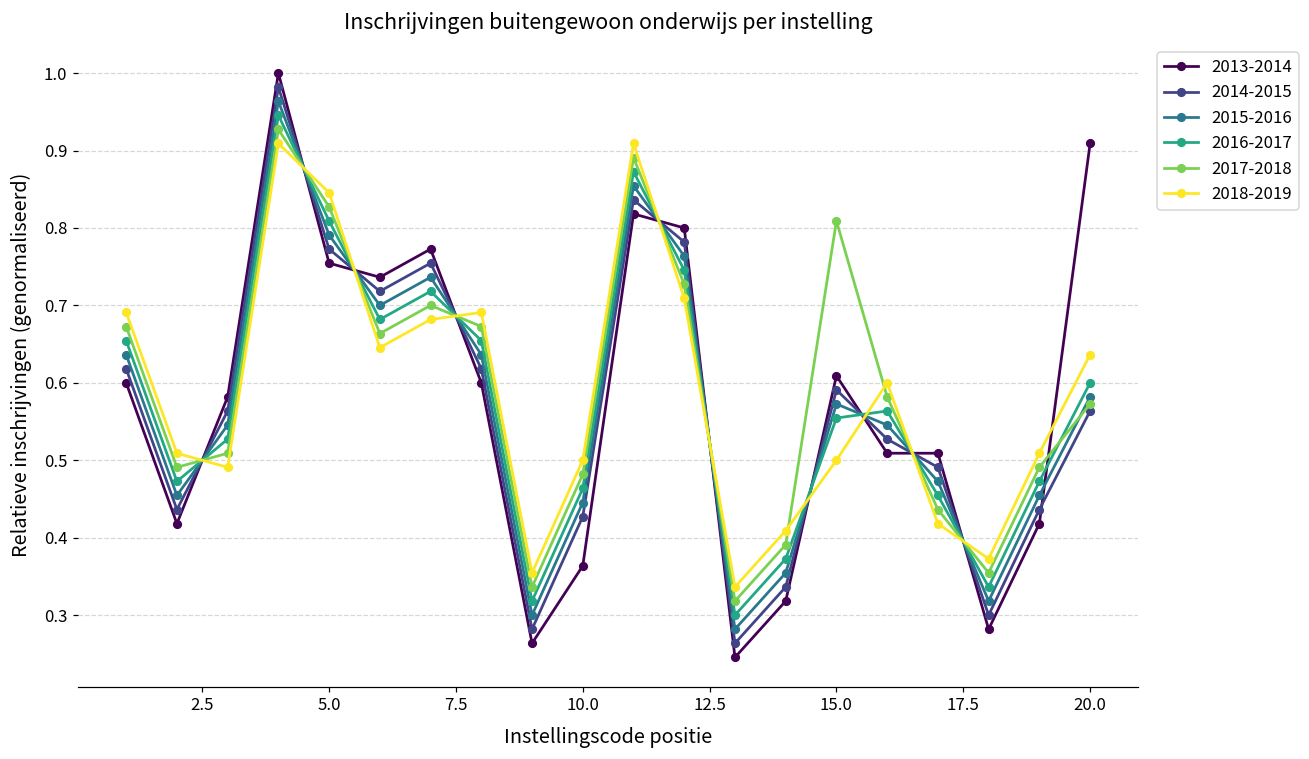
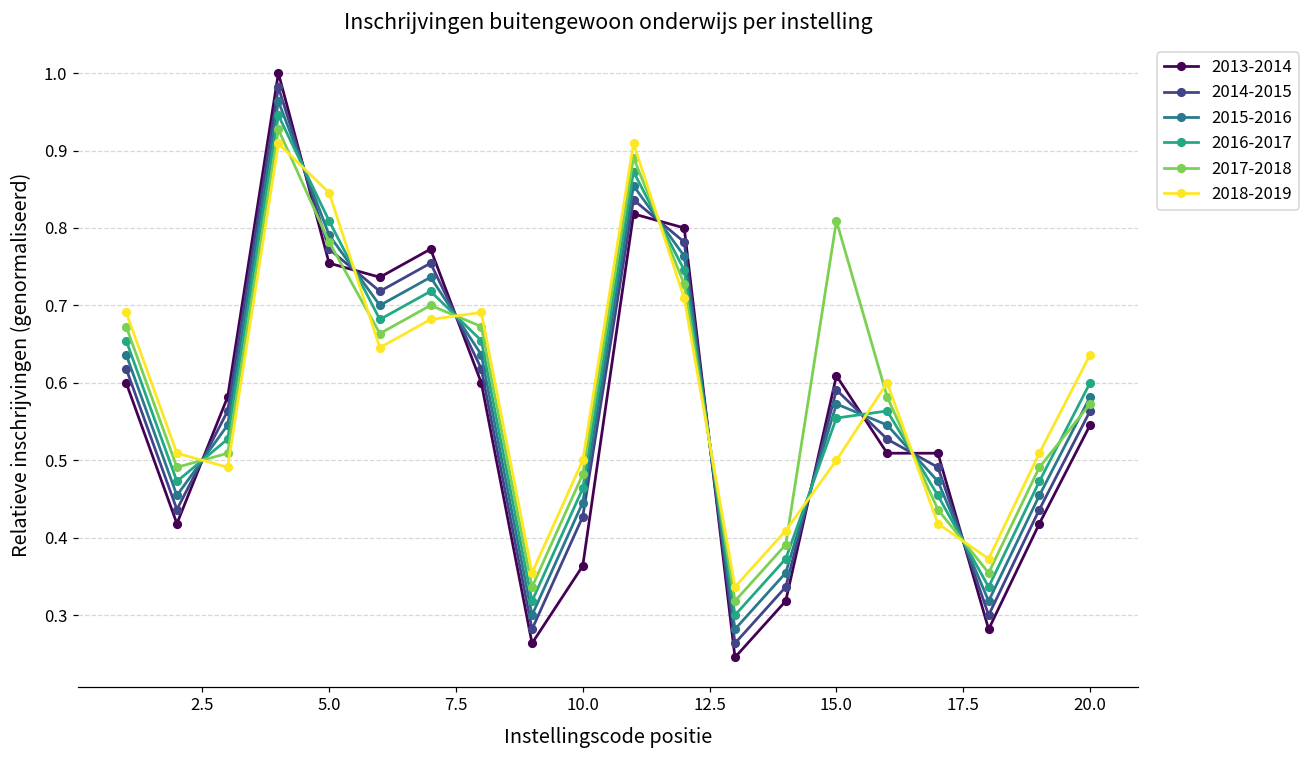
2017-2018, 5.0: 0.83 -> 0.78
2013-2014, 20.0: 0.91 -> 0.55
